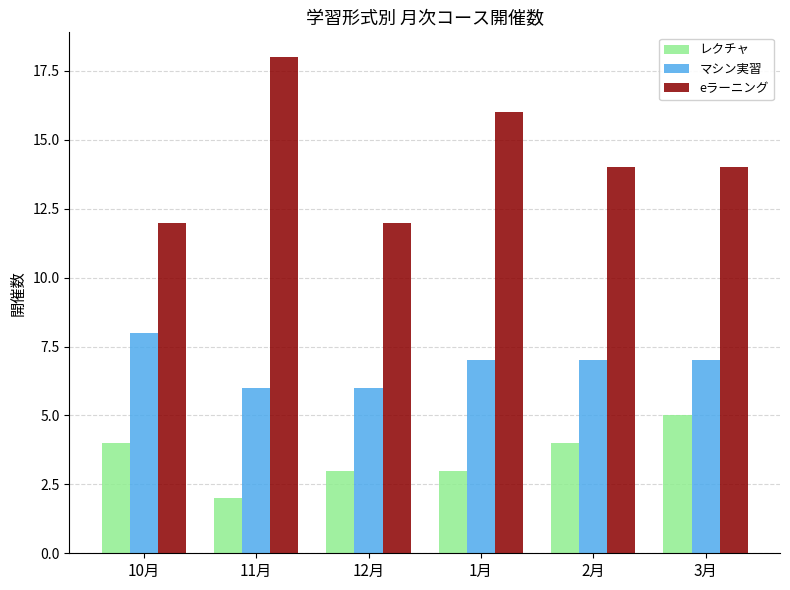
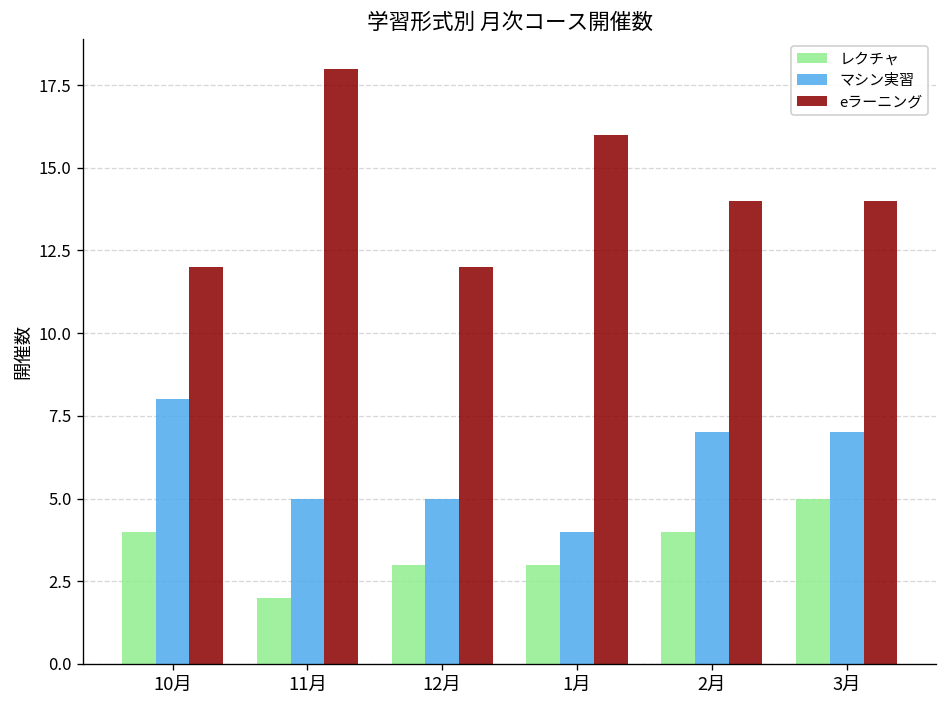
マシン実習, 11月: 6 -> 5
マシン実習, 12月: 6 -> 5
マシン実習, 1月: 7 -> 4
